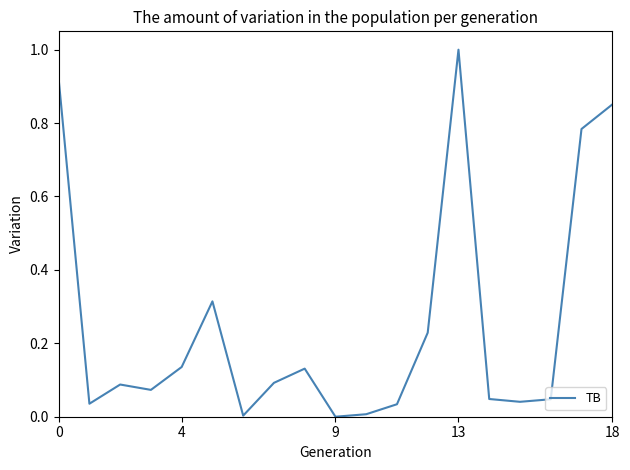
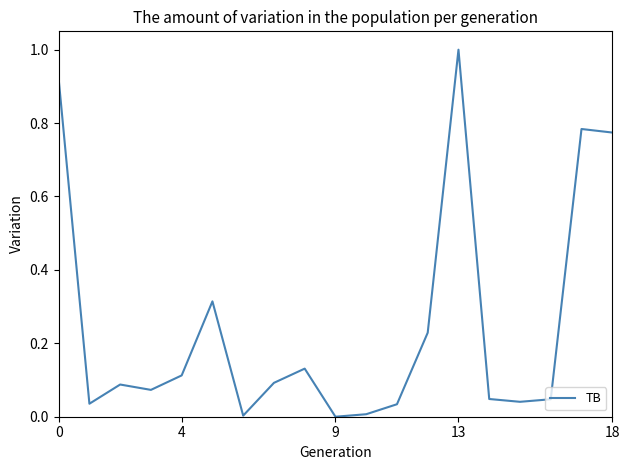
4: 0.14 -> 0.11
18: 0.85 -> 0.77
